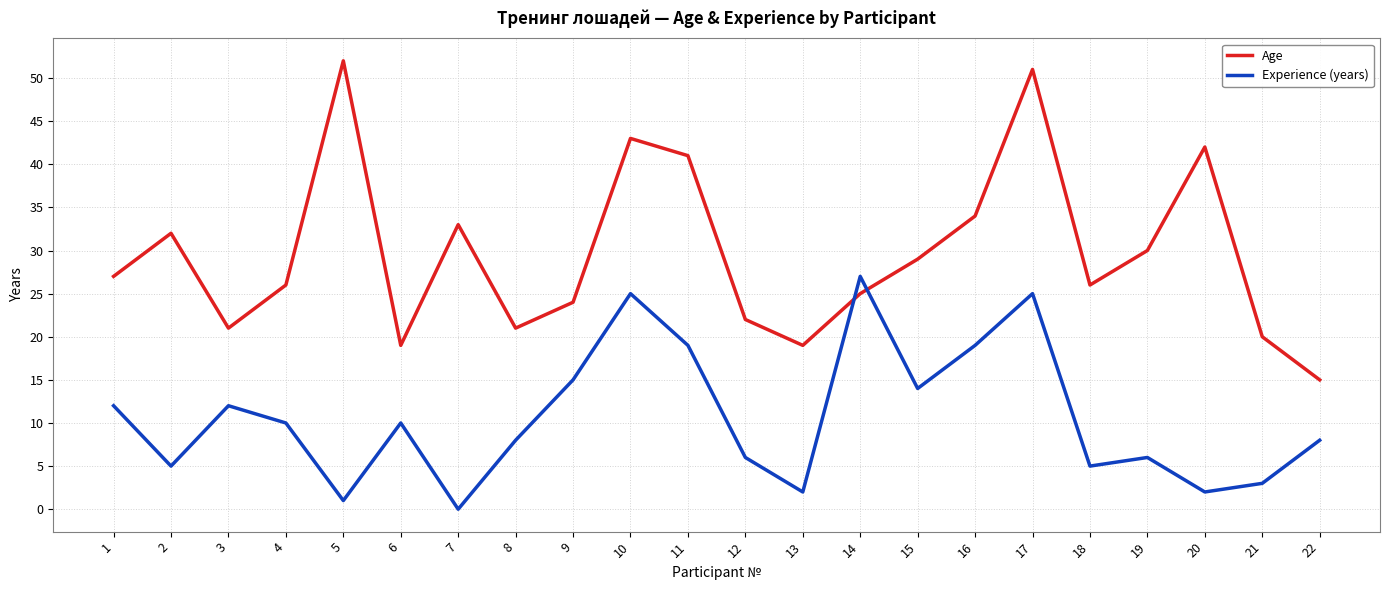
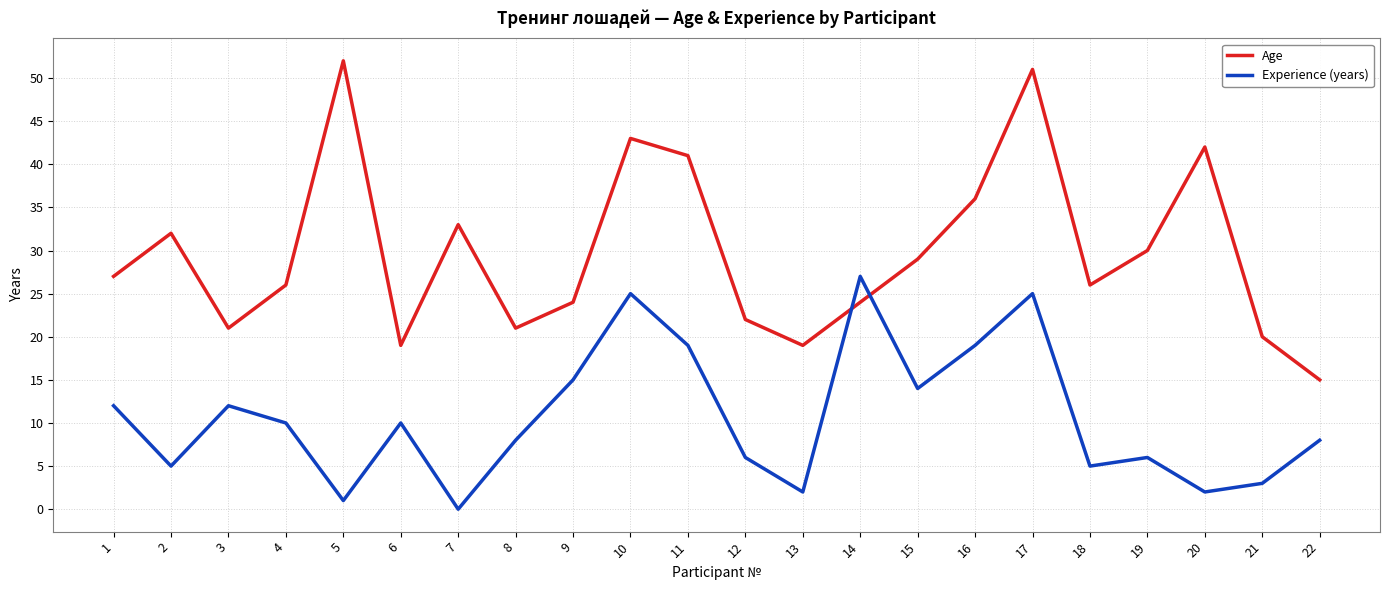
Age, 14: 25 -> 24
Age, 16: 34 -> 36
